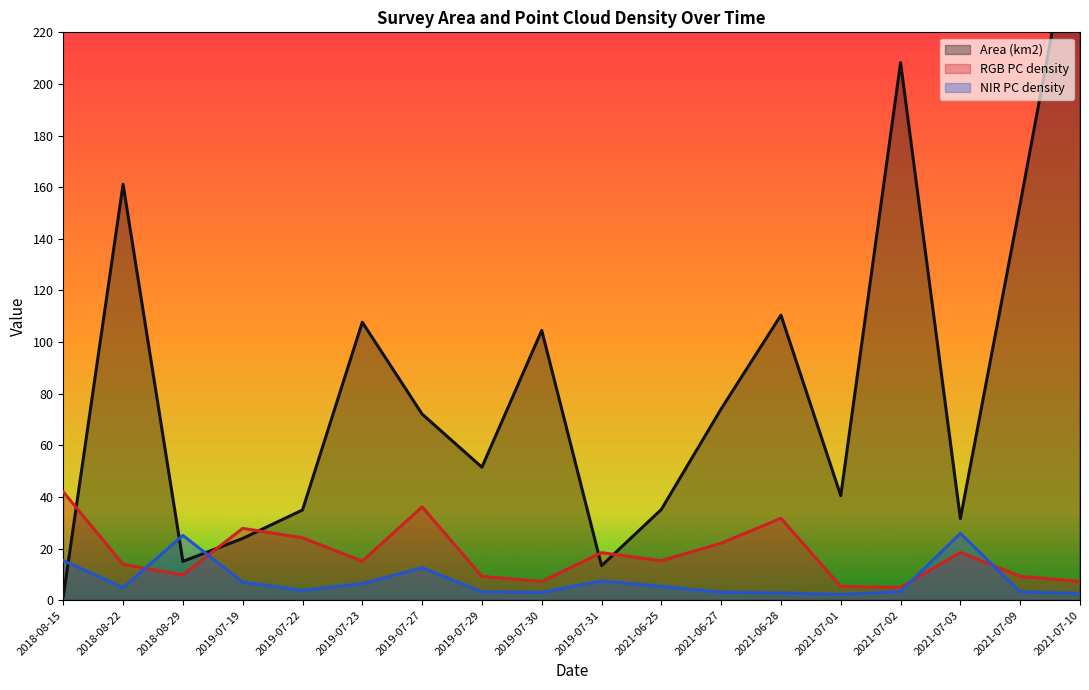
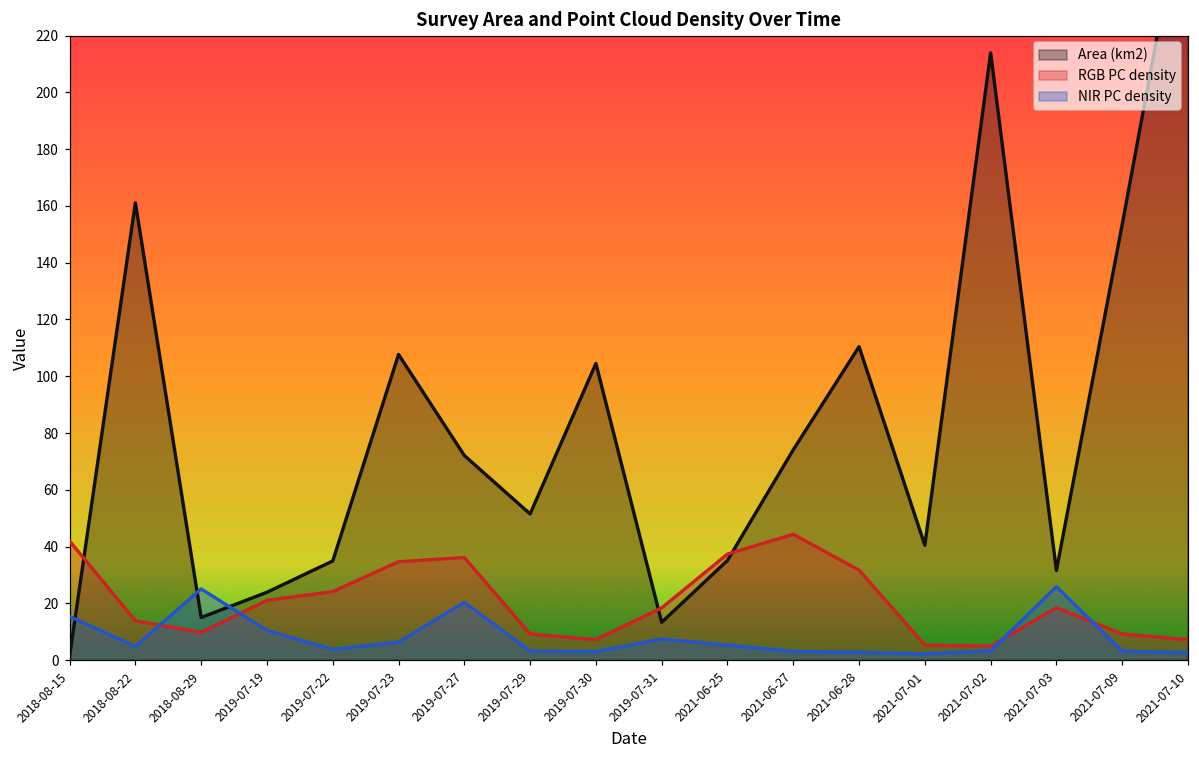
RGB PC density, 2019-07-19: 28 -> 21
NIR PC density, 2019-07-19: 7 -> 10
RGB PC density, 2019-07-23: 15 -> 35
NIR PC density, 2019-07-27: 13 -> 20
RGB PC density, 2021-06-25: 15 -> 37
RGB PC density, 2021-06-27: 22 -> 44
Area (km2), 2021-07-02: 208 -> 214
